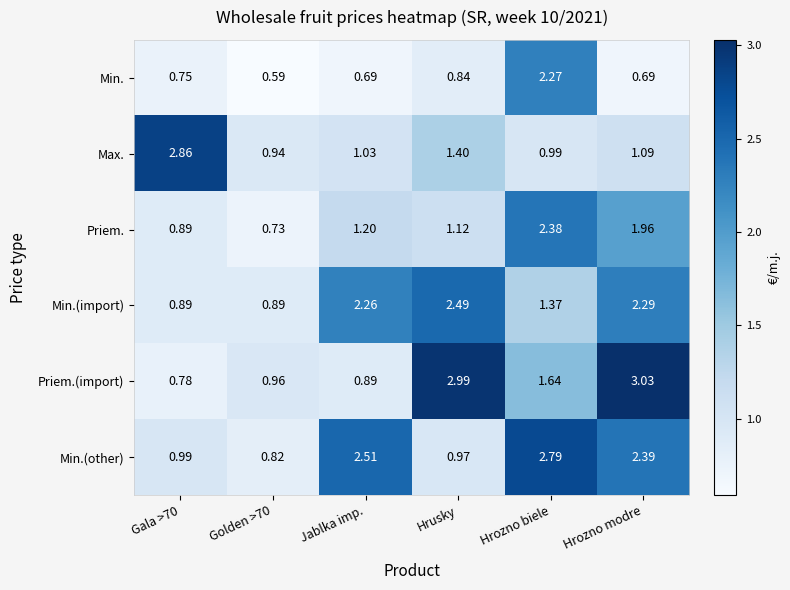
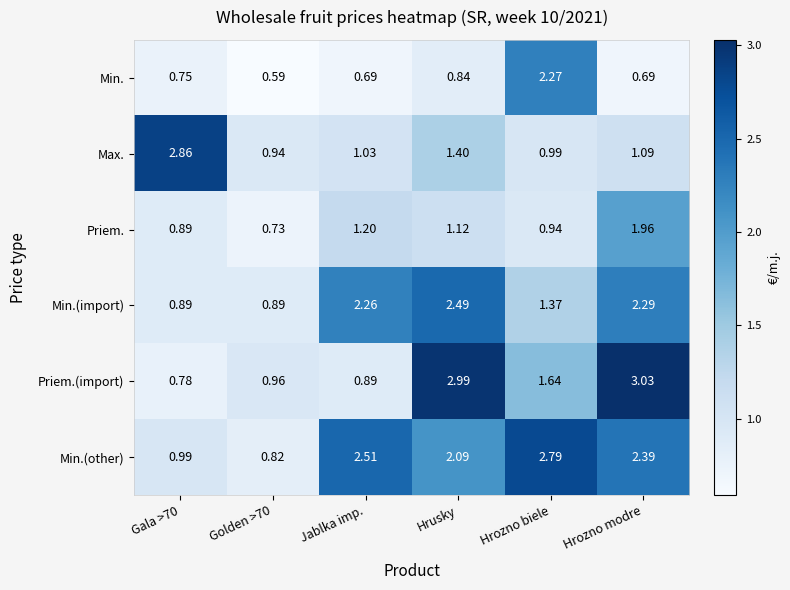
Priem., Hrozno biele: 2.38 -> 0.94
Min.(other), Hrusky: 0.97 -> 2.09
